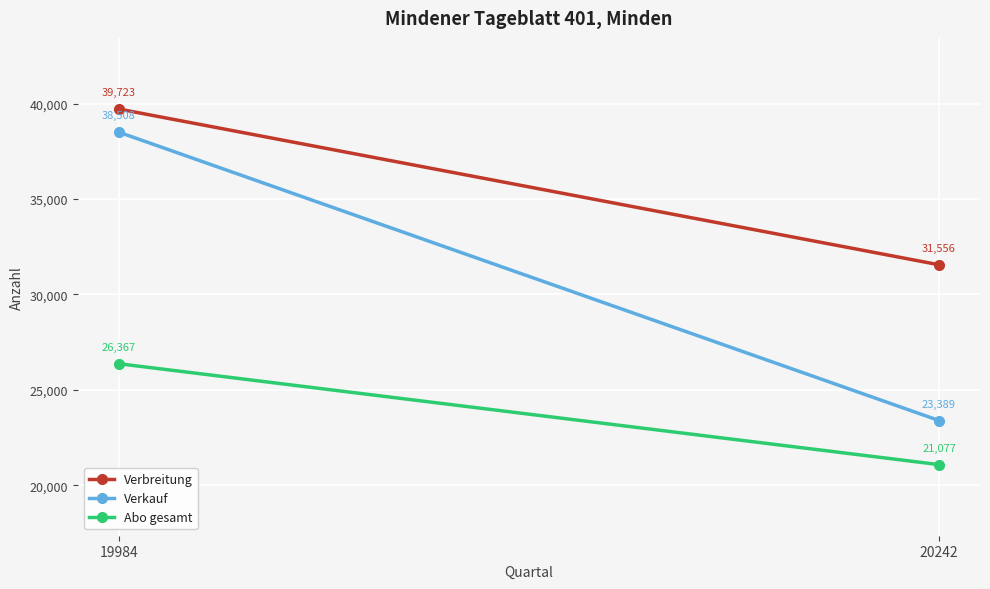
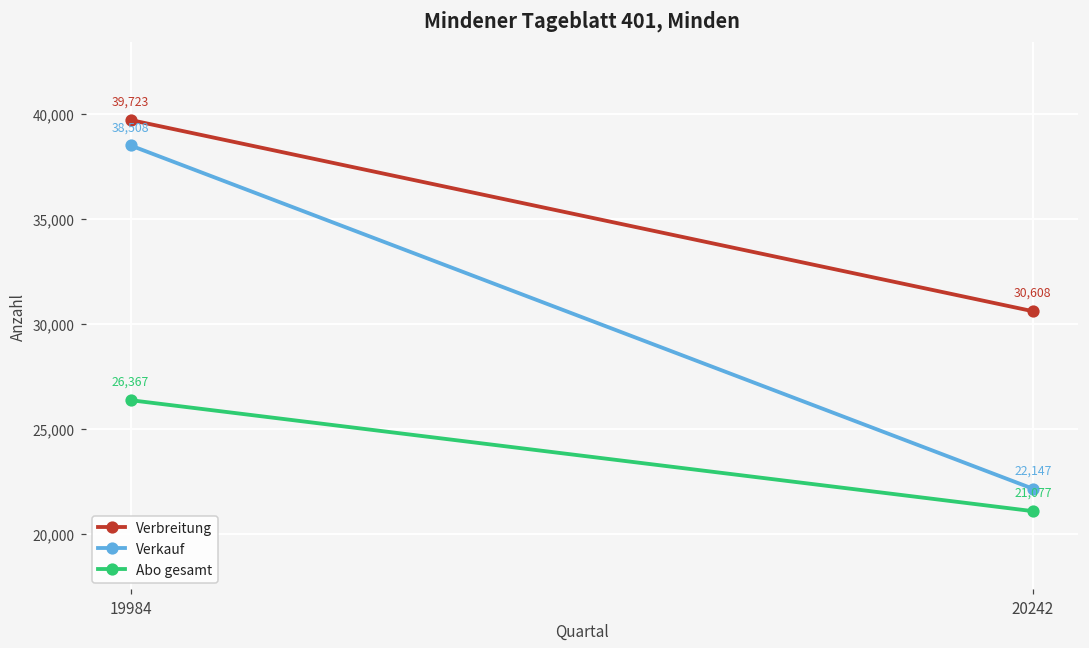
Verbreitung, 20242: 31,556 -> 30,608
Verkauf, 20242: 23,389 -> 22,147
